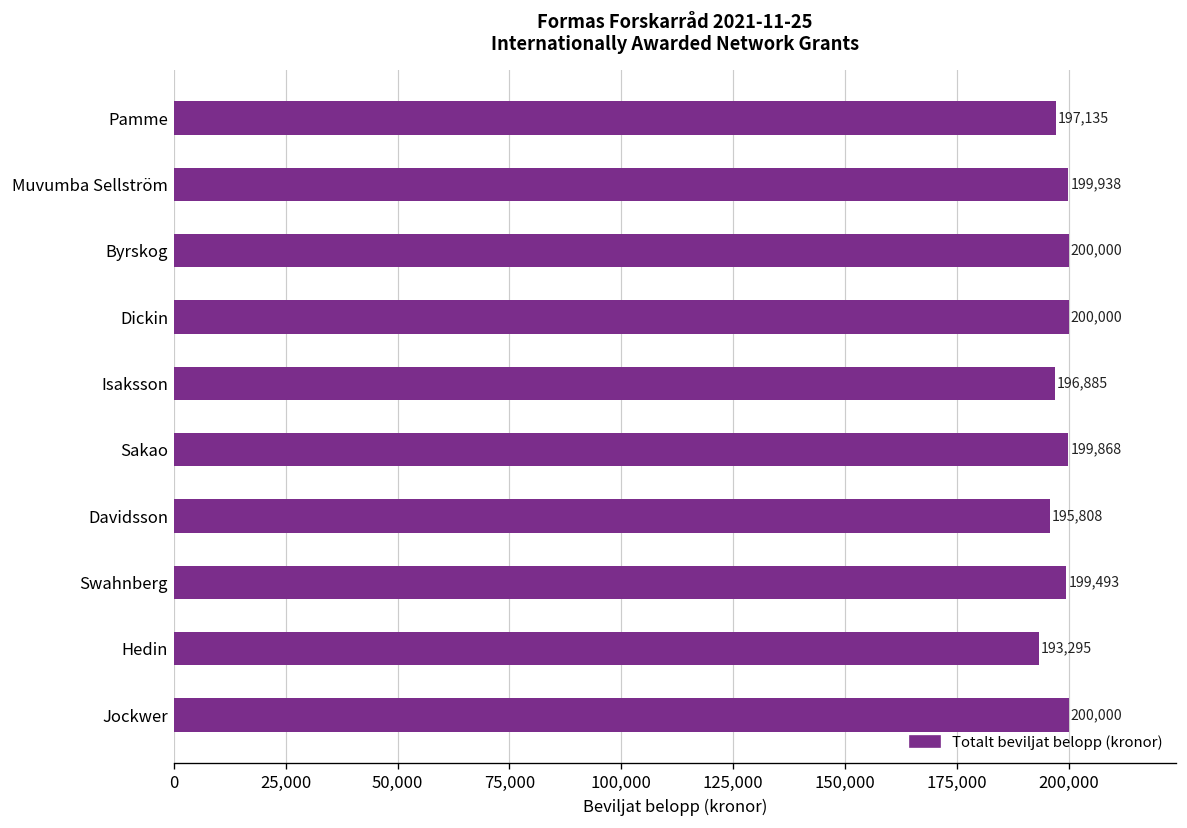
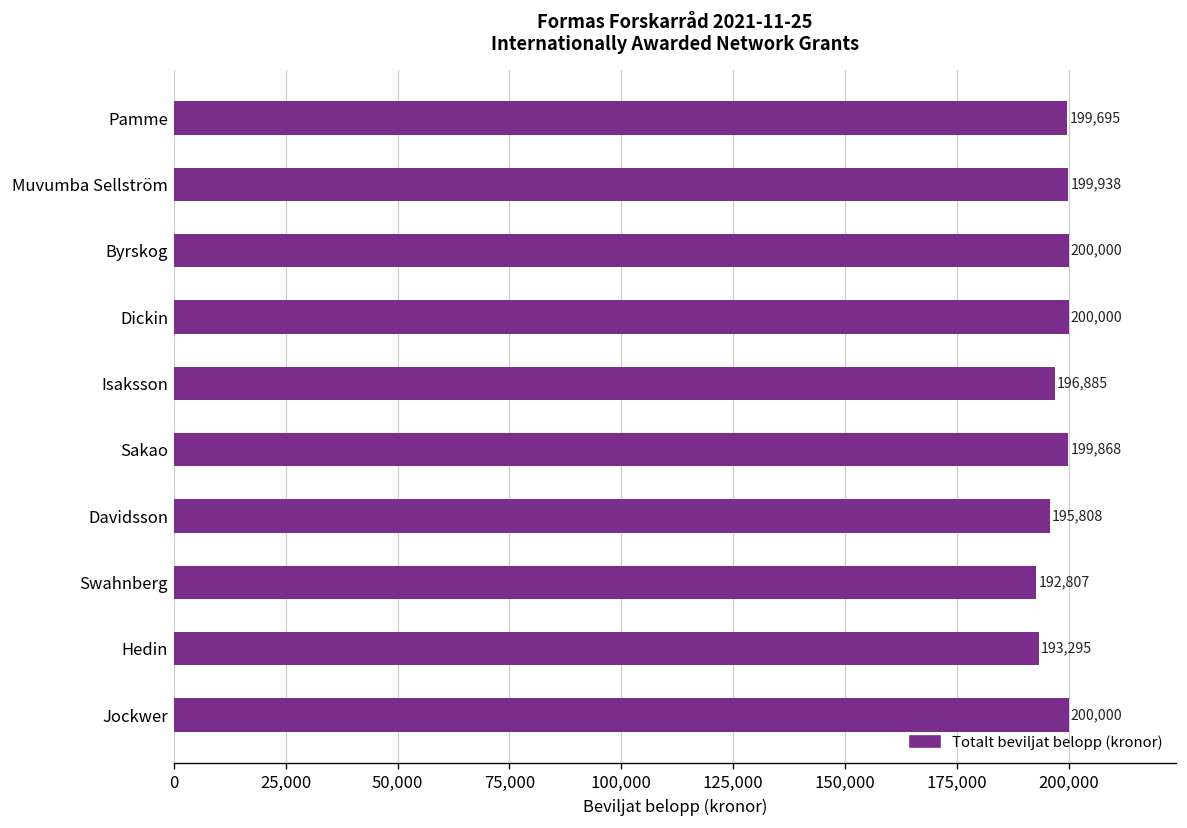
Pamme: 197,135 -> 199,695
Swahnberg: 199,493 -> 192,807
